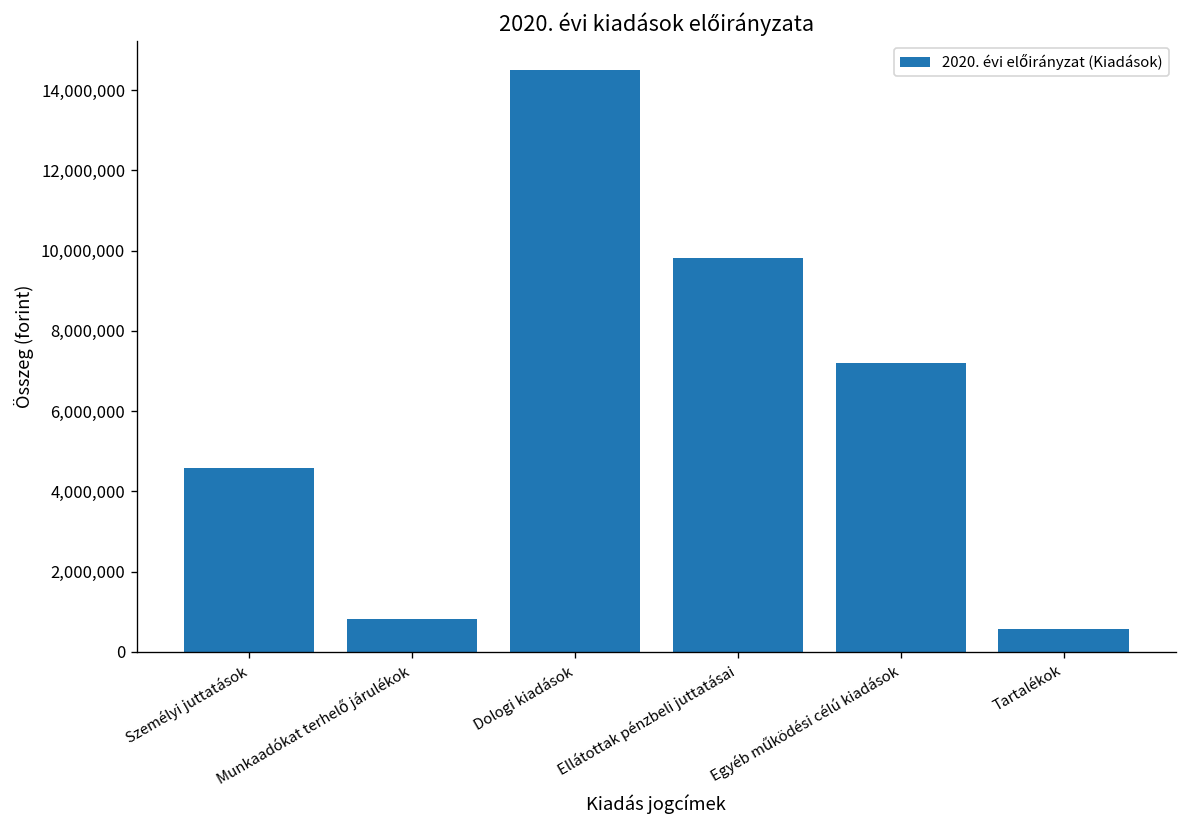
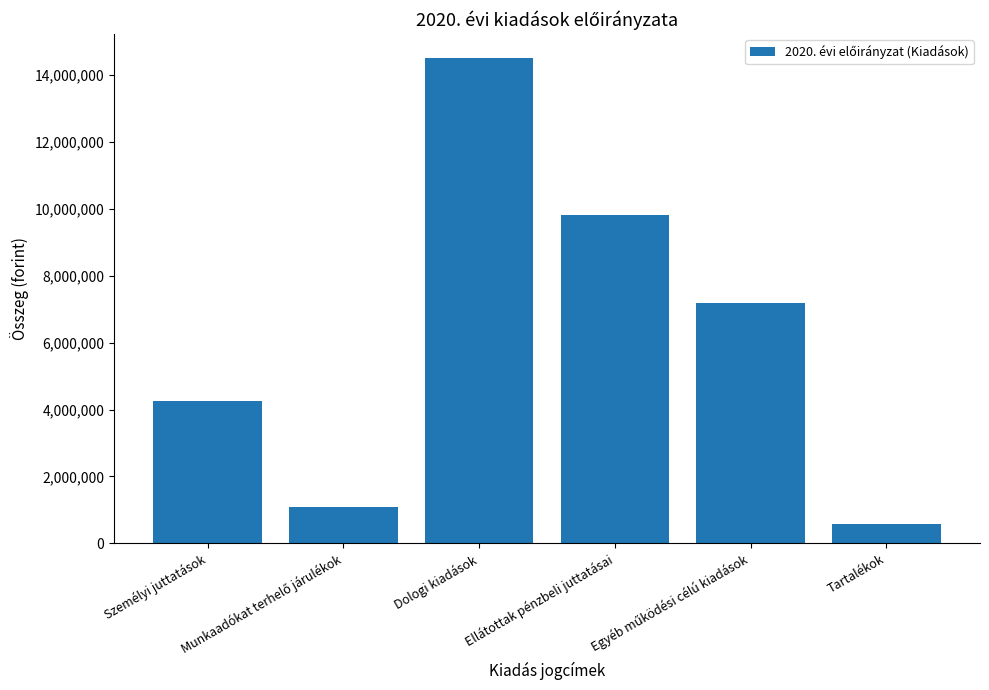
Személyi juttatások: 4,600,000 -> 4,300,000
Munkaadókat terhelő járulékok: 800,000 -> 1,100,000
